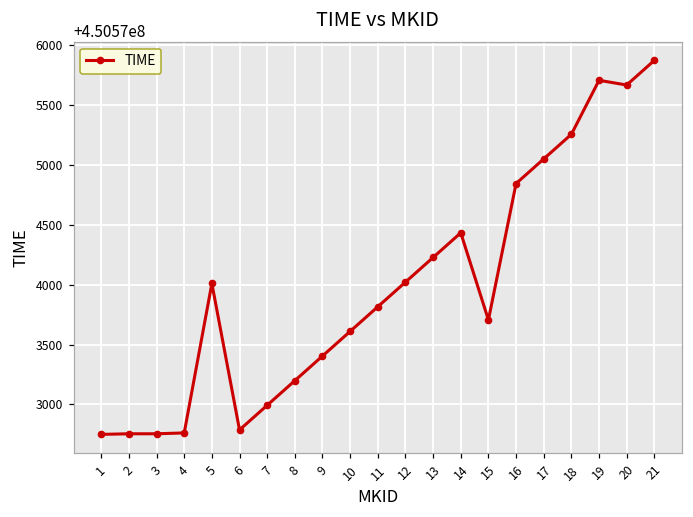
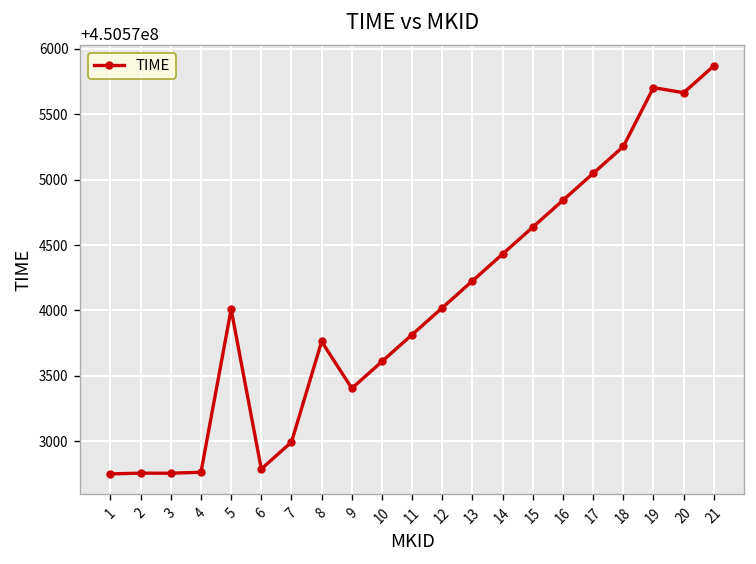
8: 450573200 -> 450573760
15: 450573710 -> 450574640
